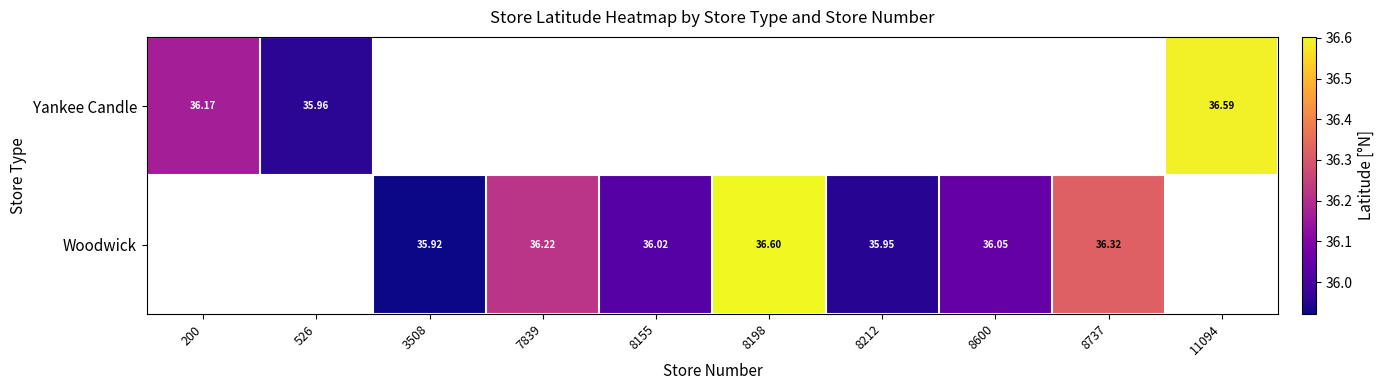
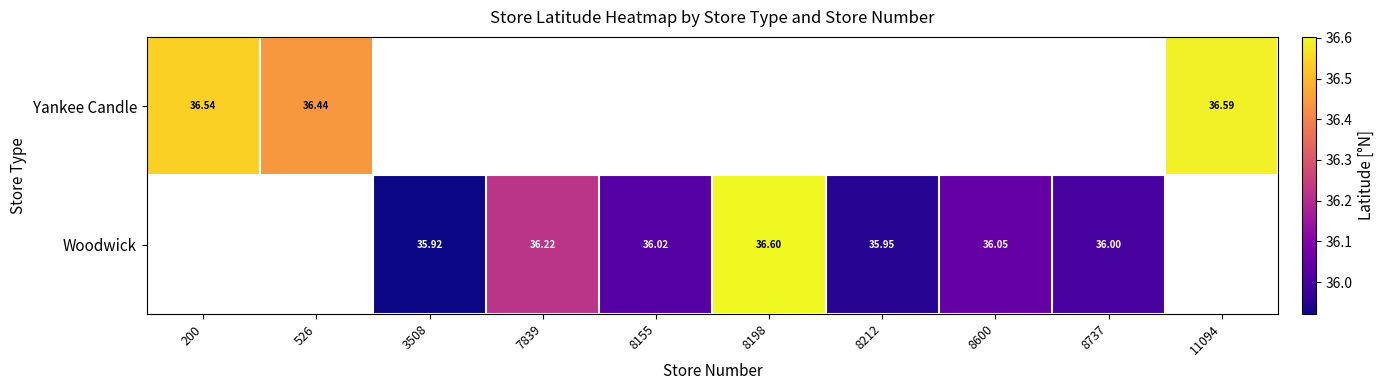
Yankee Candle, 200: 36.17 -> 36.54
Yankee Candle, 526: 35.96 -> 36.44
Woodwick, 8737: 36.32 -> 36.00
